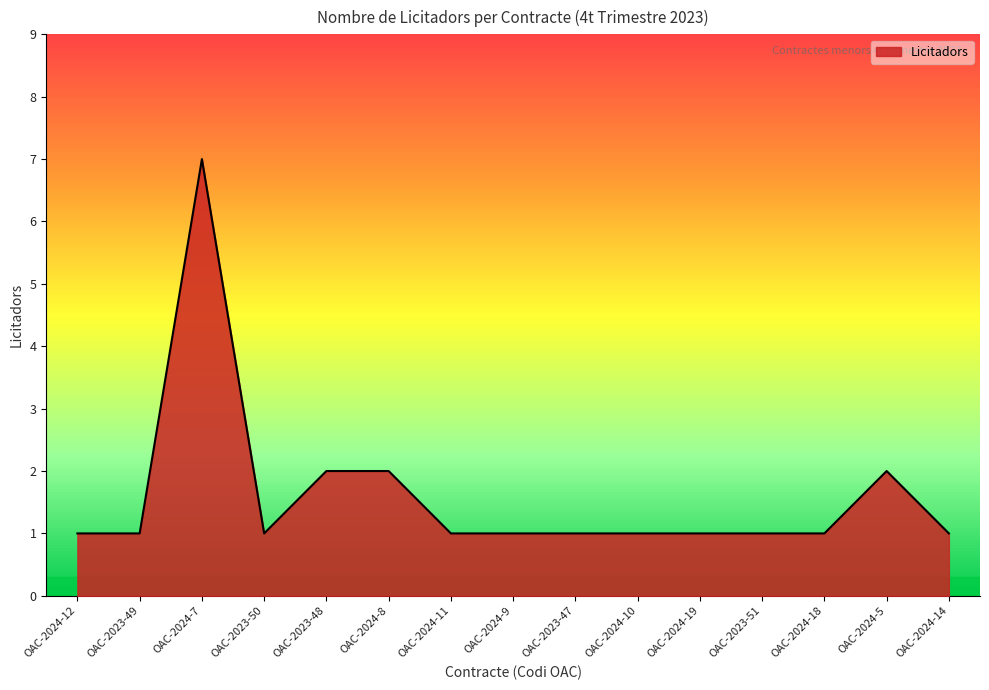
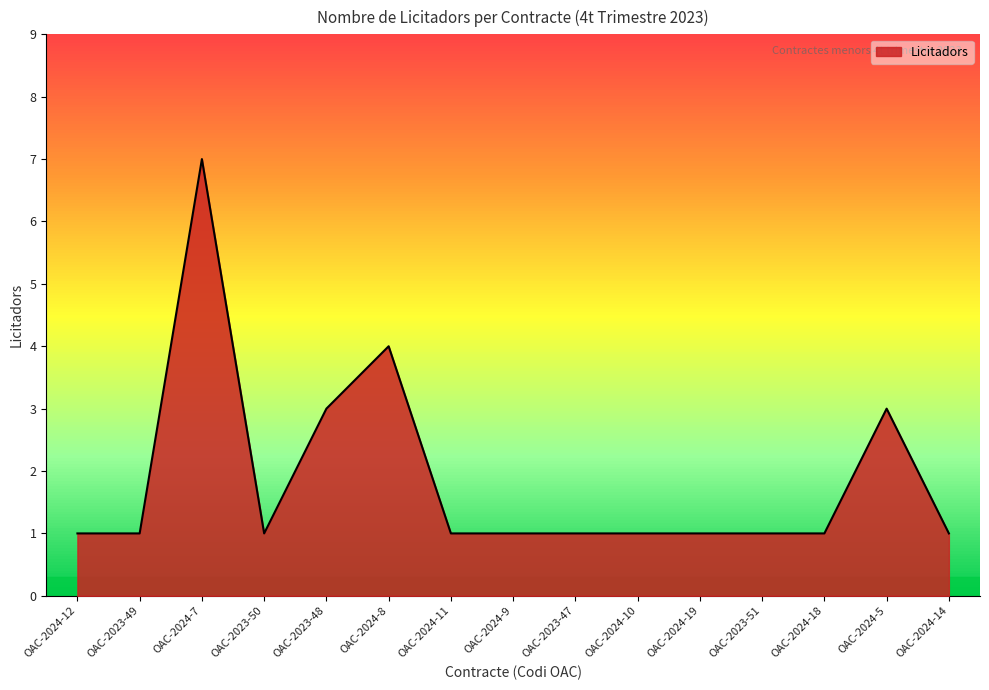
OAC-2023-48: 2 -> 3
OAC-2024-8: 2 -> 4
OAC-2024-5: 2 -> 3
